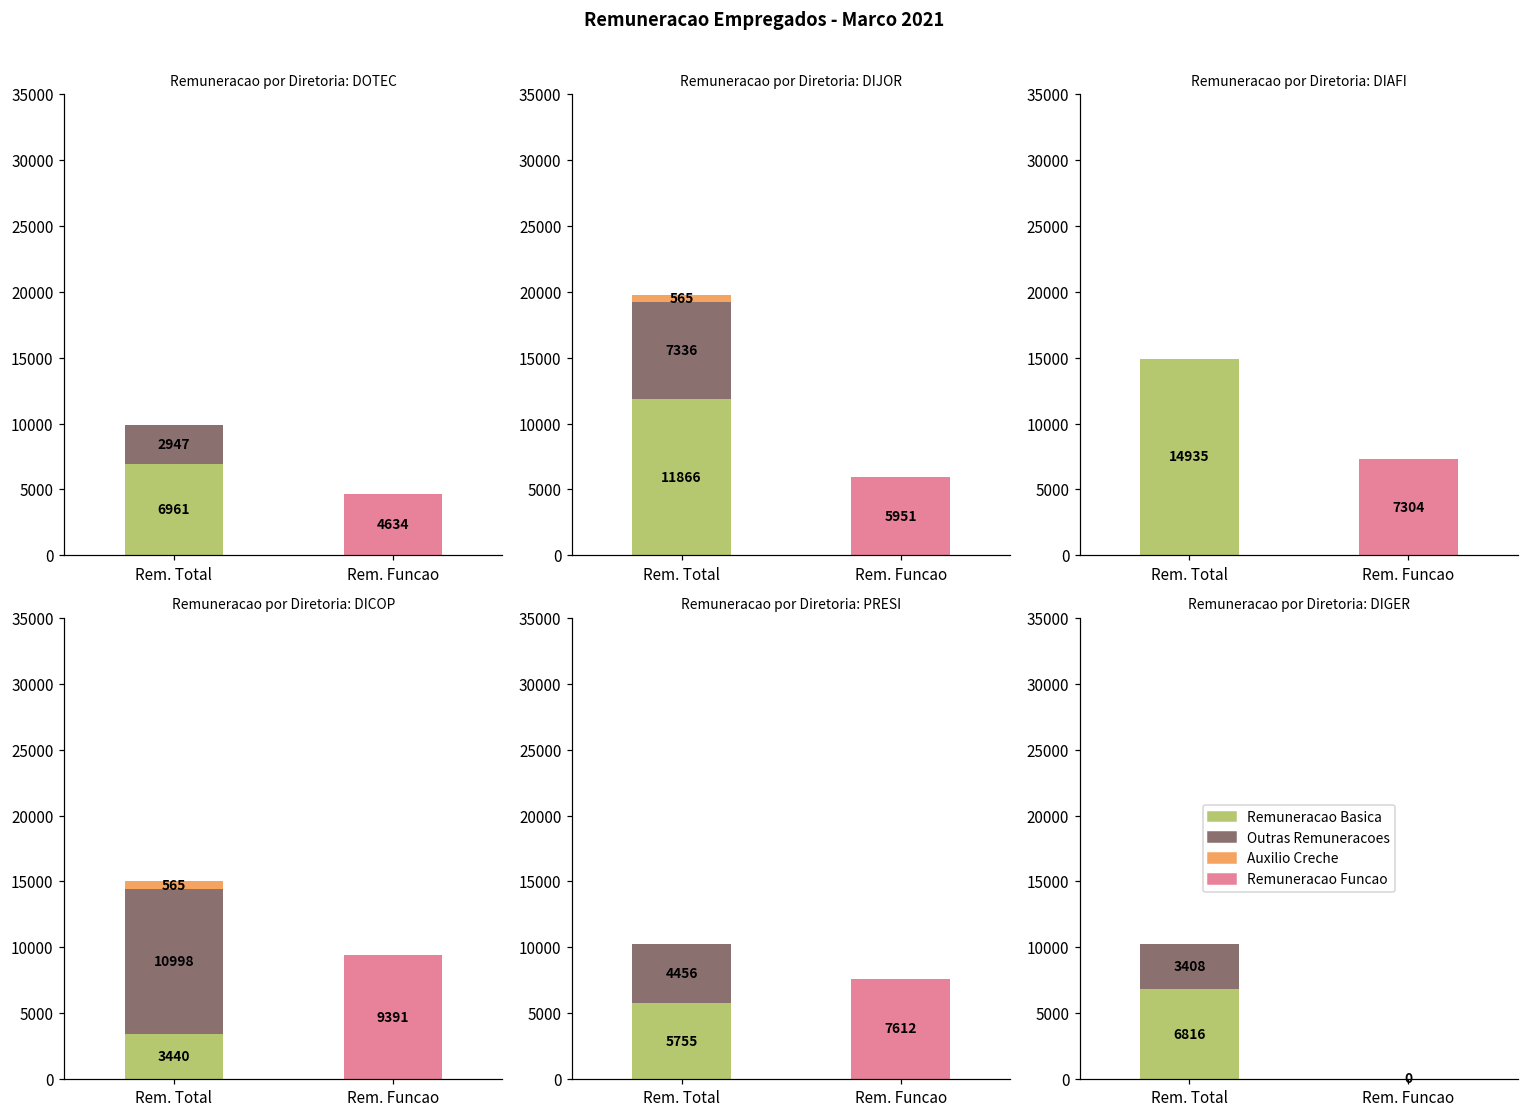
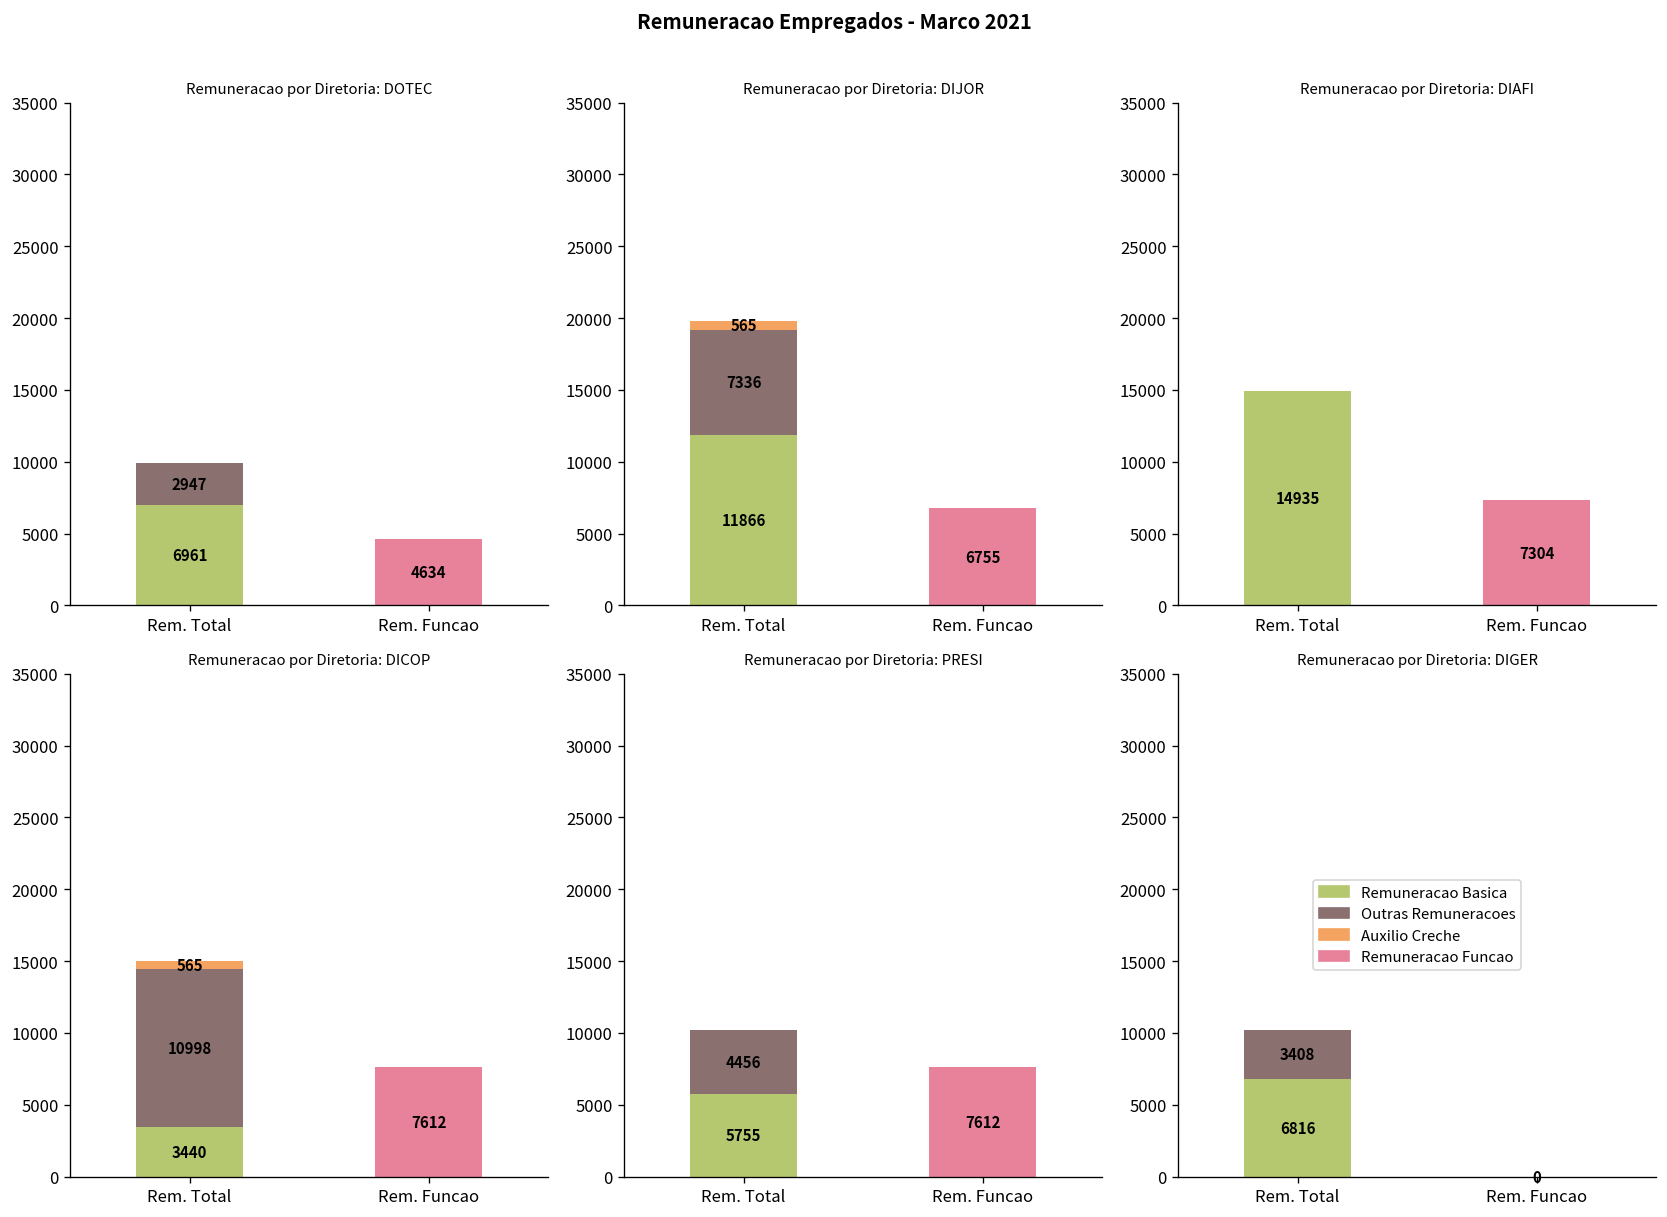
Remuneracao por Diretoria: DIJOR, Rem. Funcao: 5951 -> 6755
Remuneracao por Diretoria: DICOP, Rem. Funcao: 9391 -> 7612
